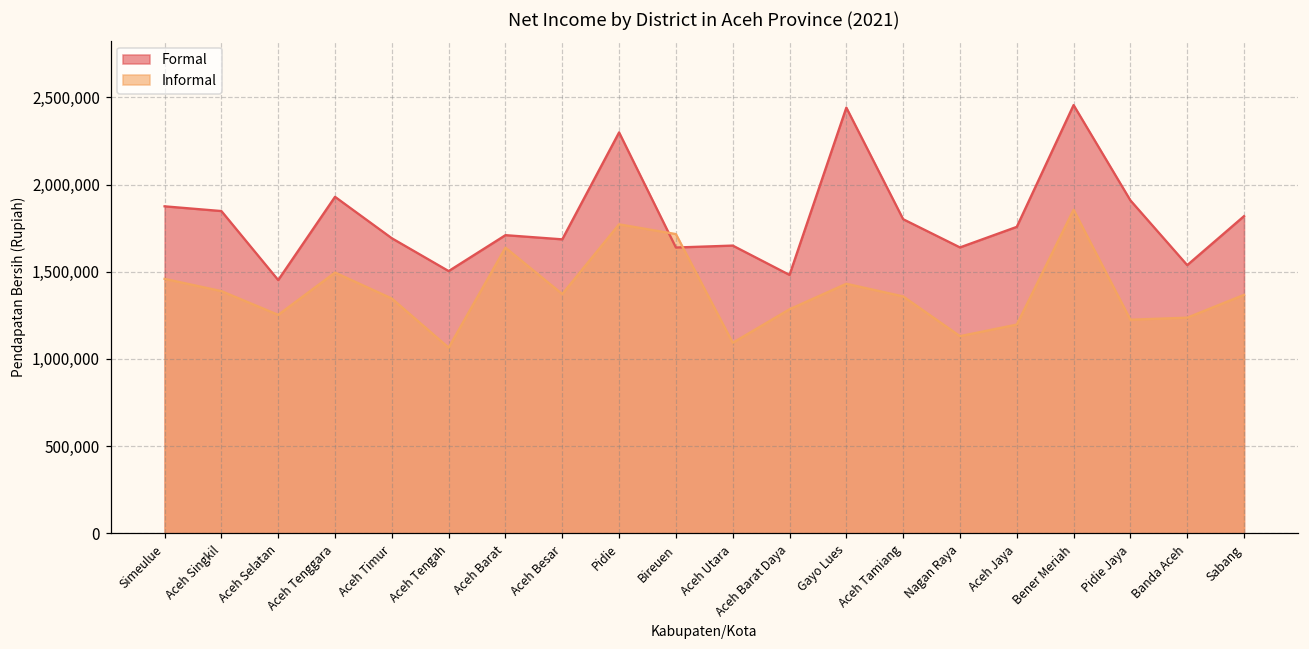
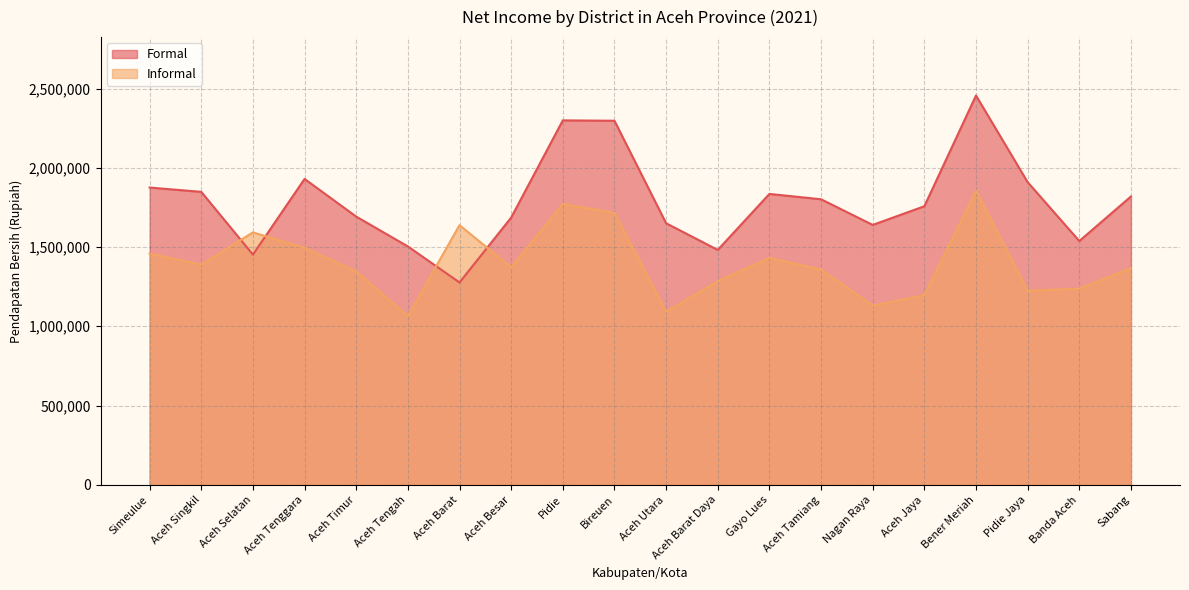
Informal, Aceh Selatan: 1,250,000 -> 1,590,000
Formal, Aceh Barat: 1,710,000 -> 1,280,000
Formal, Bireuen: 1,640,000 -> 2,300,000
Formal, Gayo Lues: 2,440,000 -> 1,840,000
